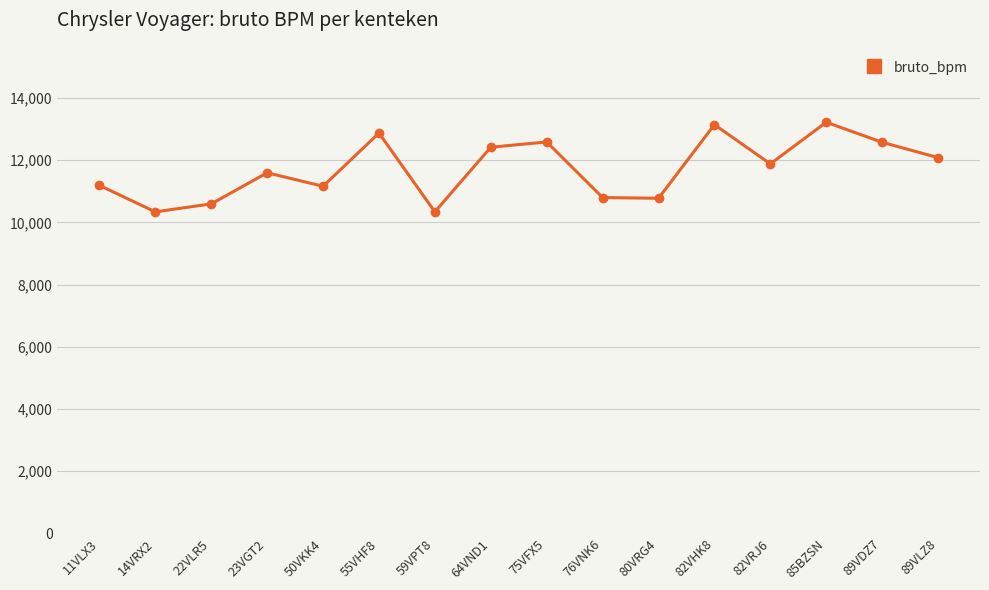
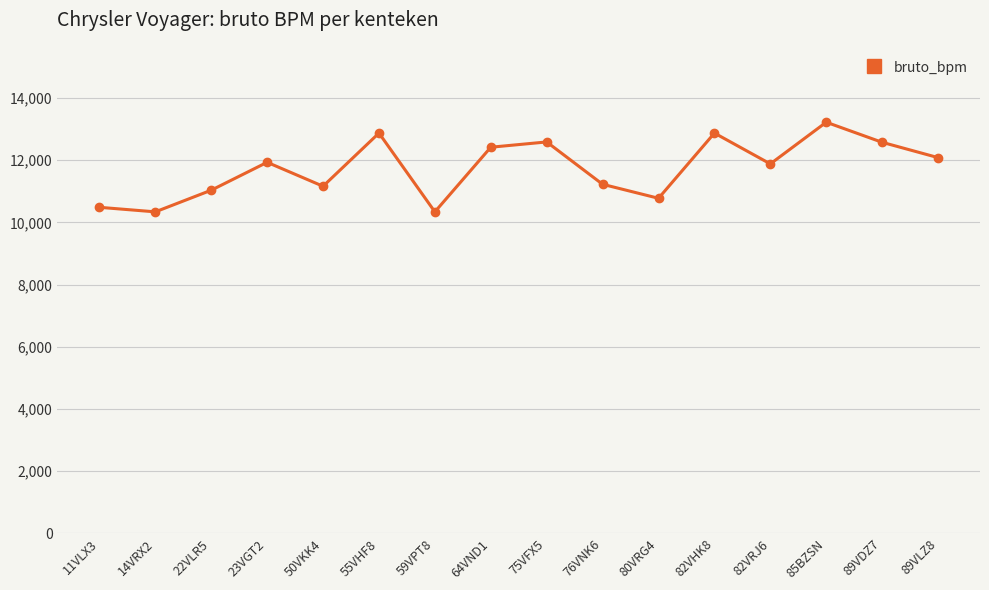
11VLX3: 11,200 -> 10,500
22VLR5: 10,600 -> 11,000
23VGT2: 11,600 -> 11,900
76VNK6: 10,800 -> 11,200
82VHK8: 13,100 -> 12,900
